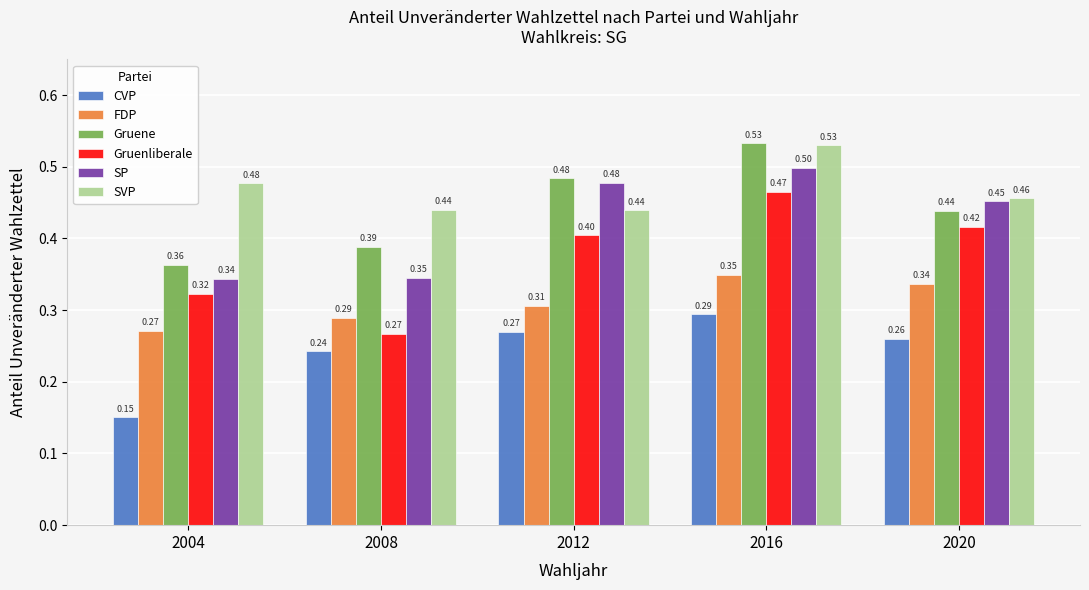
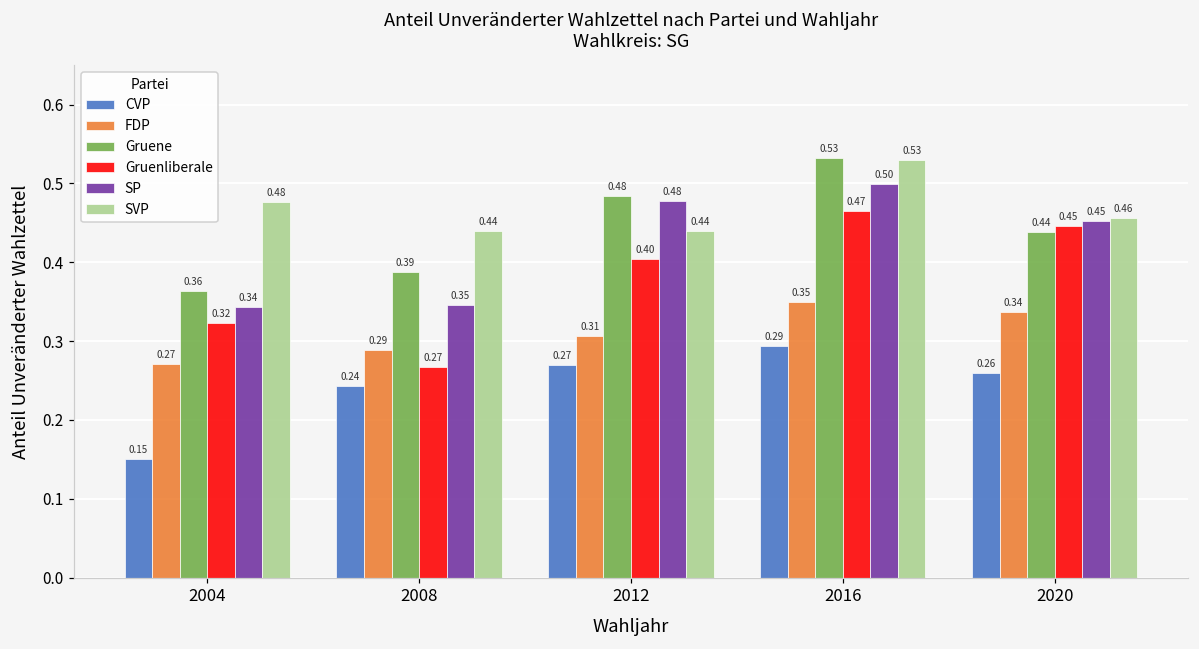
Gruenliberale, 2020: 0.42 -> 0.45
